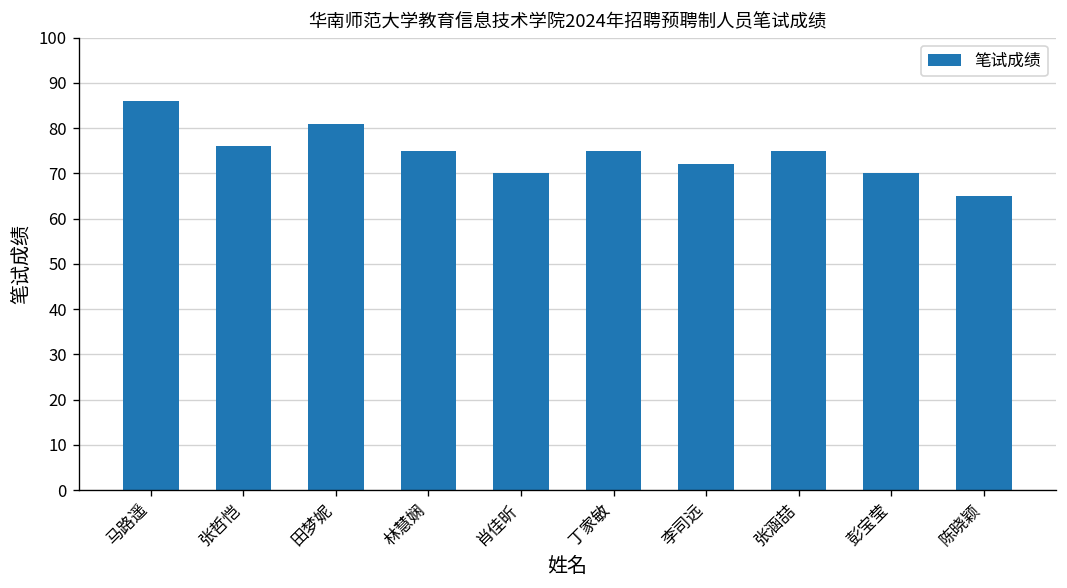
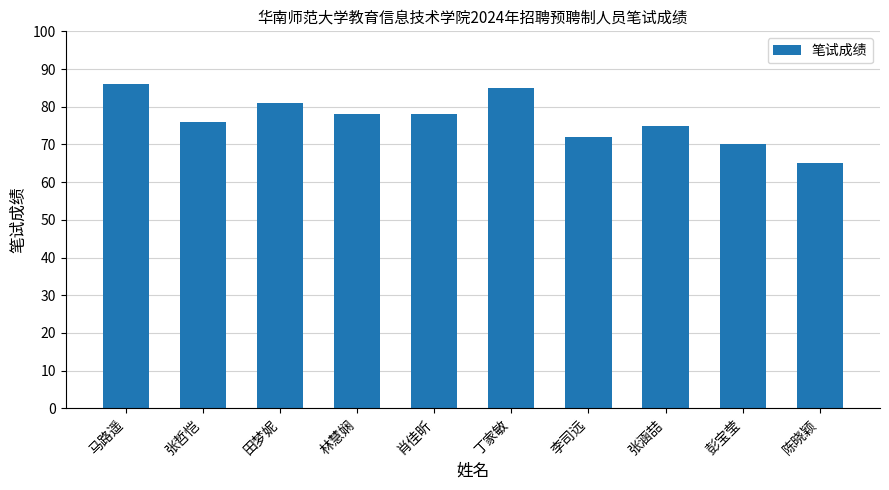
林慧娴: 75 -> 78
肖佳昕: 70 -> 78
丁家敏: 75 -> 85
